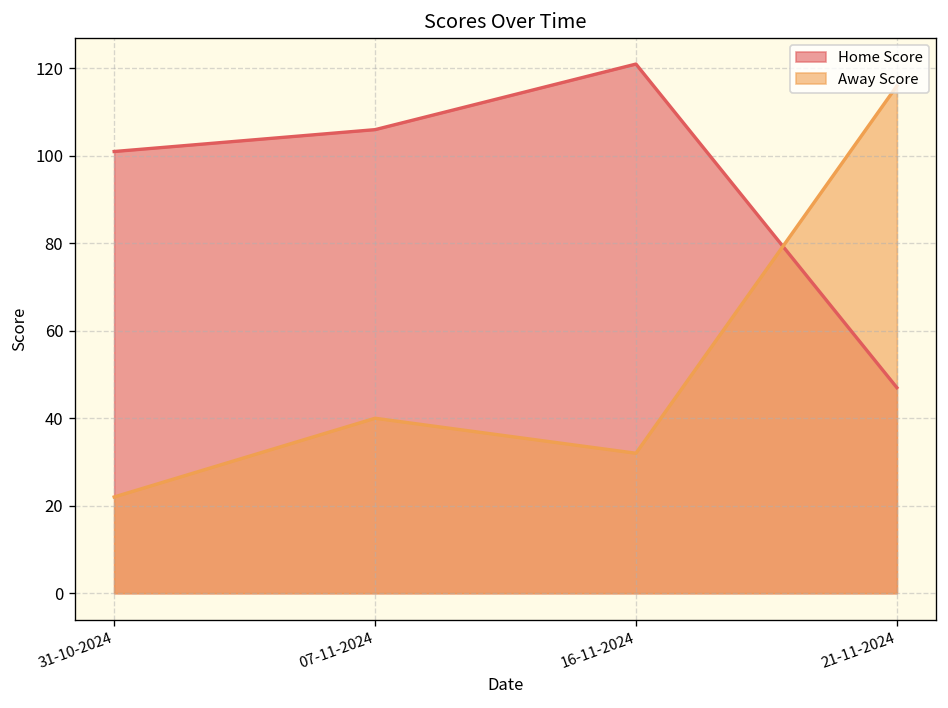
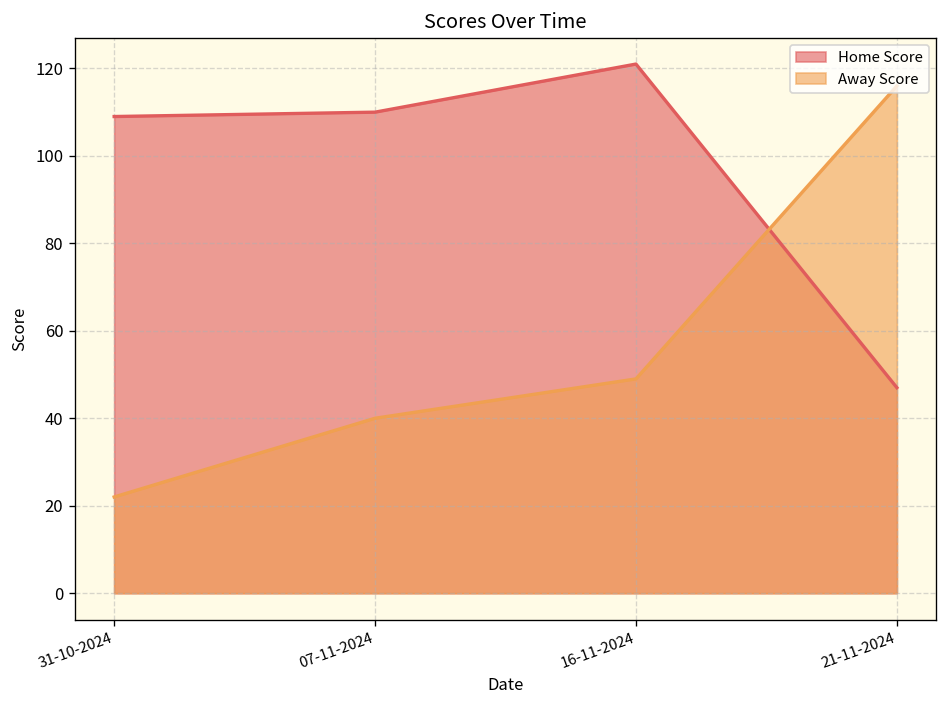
Home Score, 31-10-2024: 101 -> 109
Home Score, 07-11-2024: 106 -> 110
Away Score, 16-11-2024: 32 -> 49
